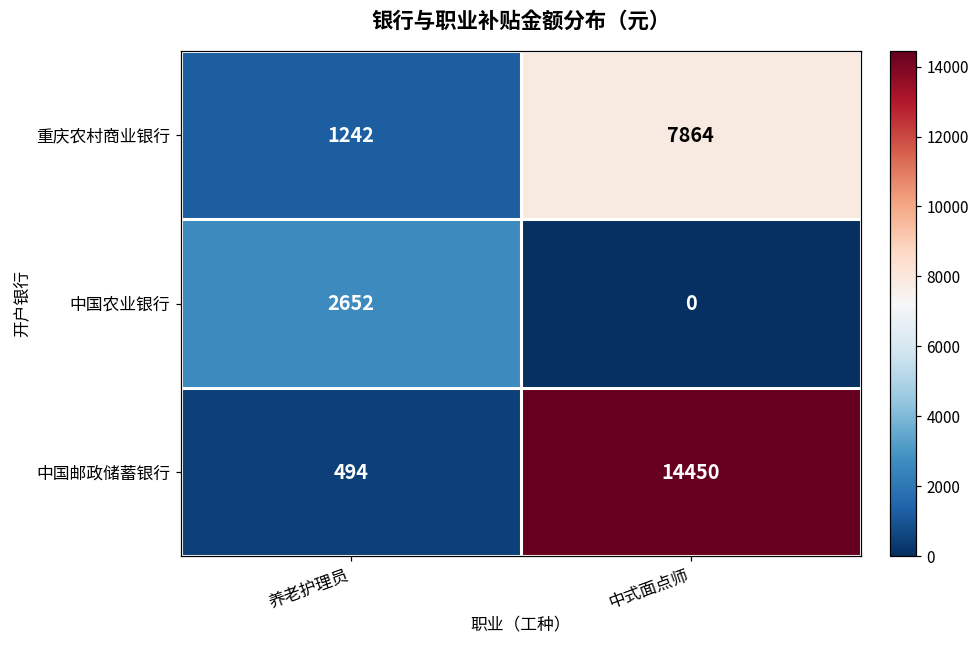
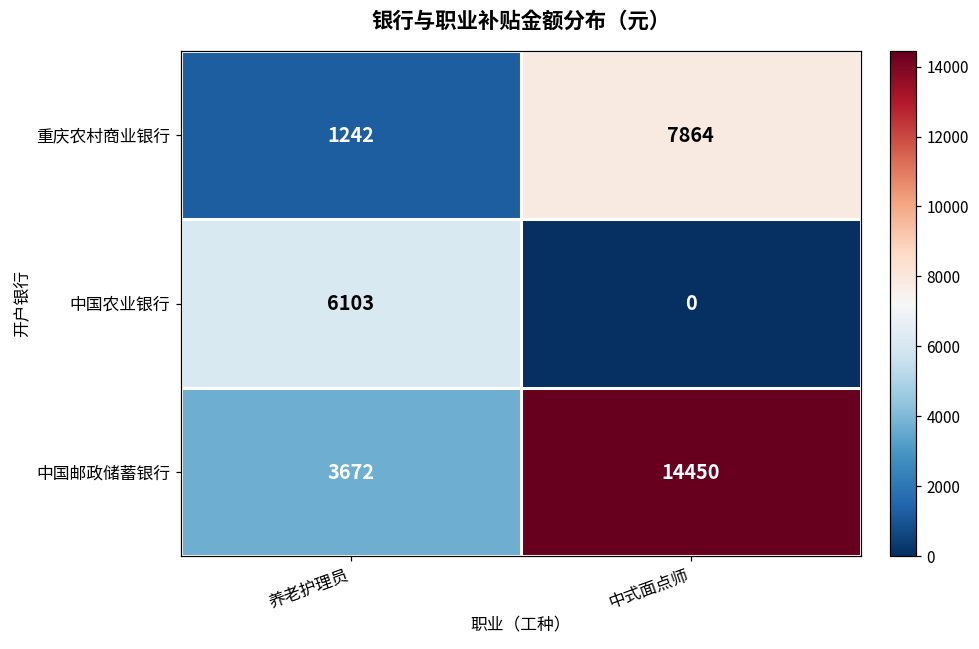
中国农业银行, 养老护理员: 2652 -> 6103
中国邮政储蓄银行, 养老护理员: 494 -> 3672
